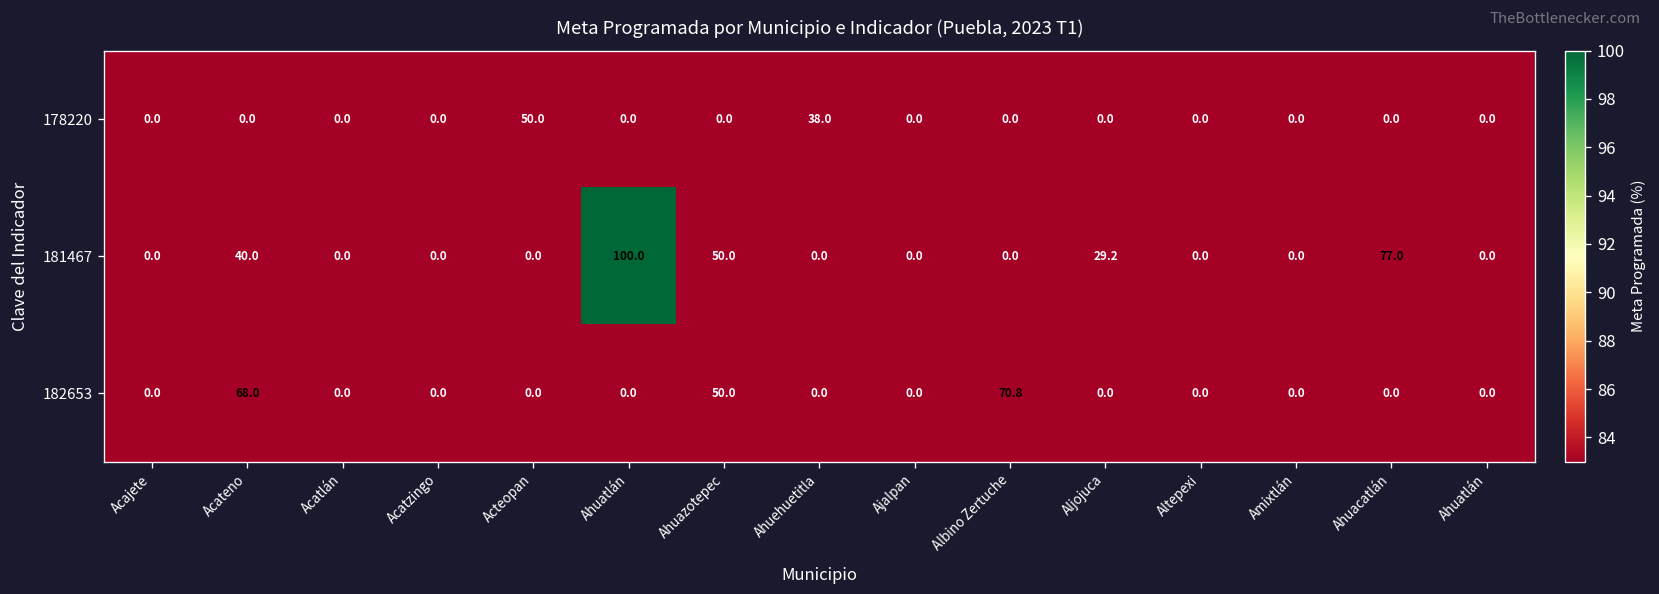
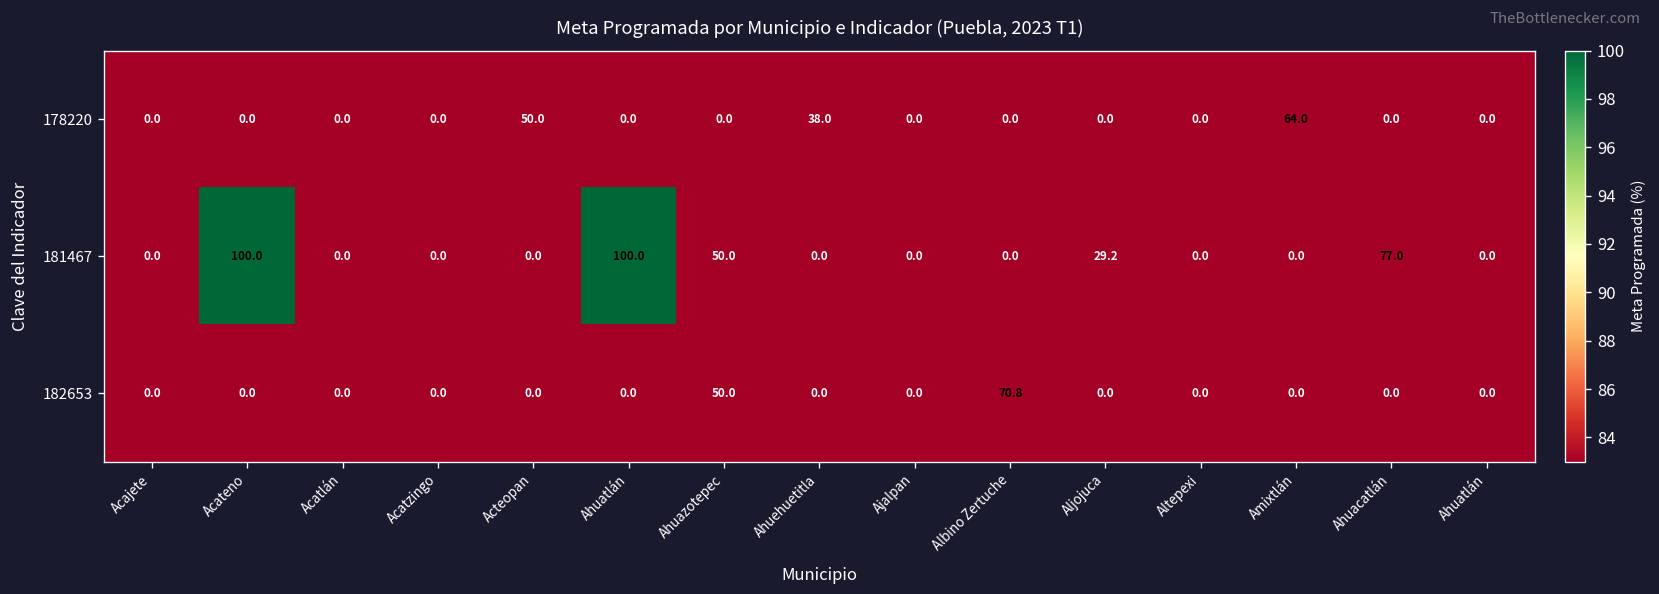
178220, Amixtlán: 0.0 -> 64.0
181467, Acateno: 40.0 -> 100.0
182653, Acateno: 68.0 -> 0.0
